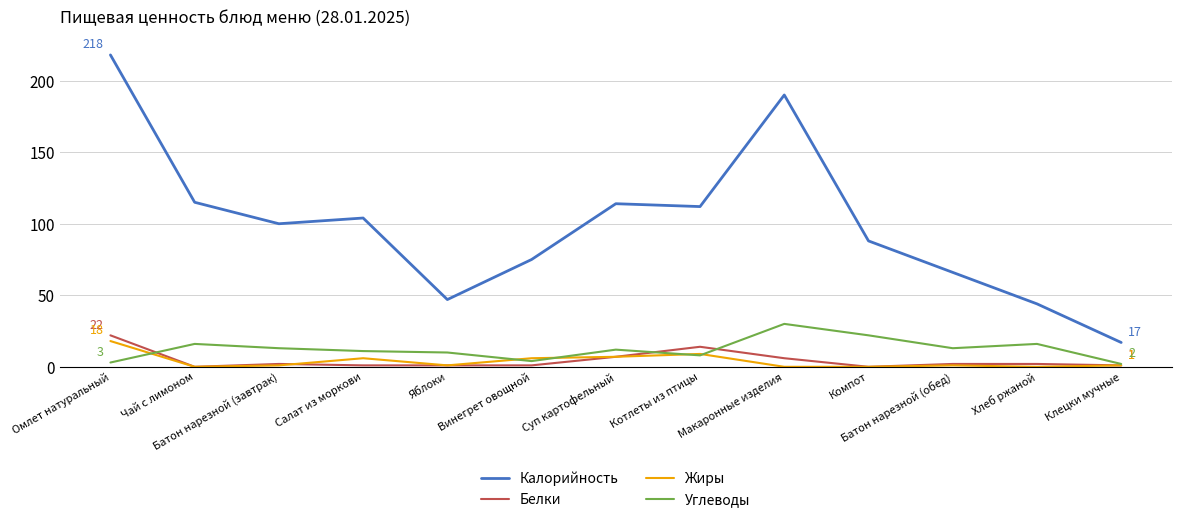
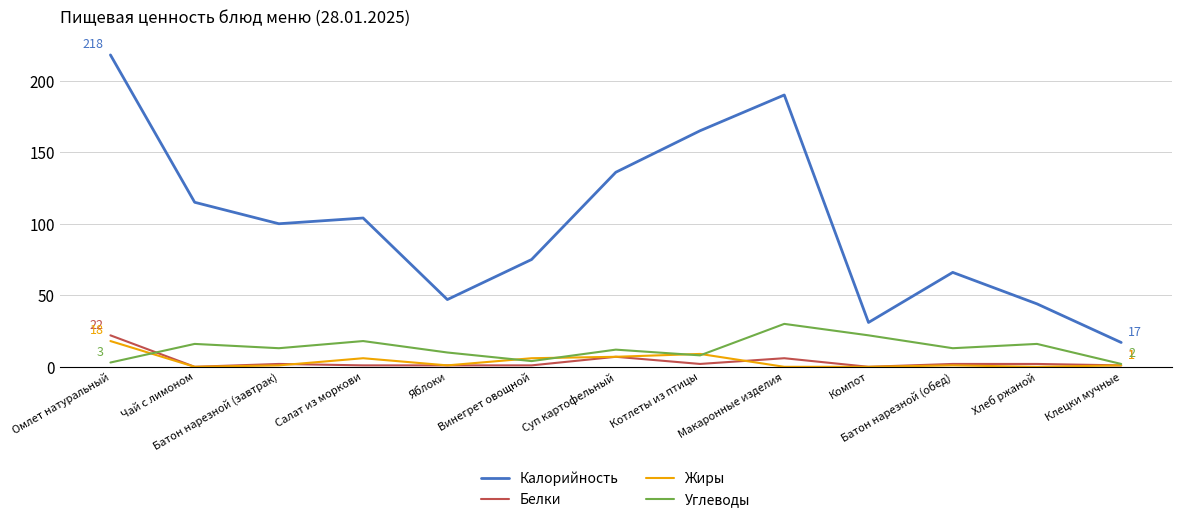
Углеводы, Салат из моркови: 11 -> 18
Калорийность, Суп картофельный: 114 -> 136
Калорийность, Котлеты из птицы: 112 -> 165
Белки, Котлеты из птицы: 14 -> 2
Калорийность, Компот: 88 -> 31
